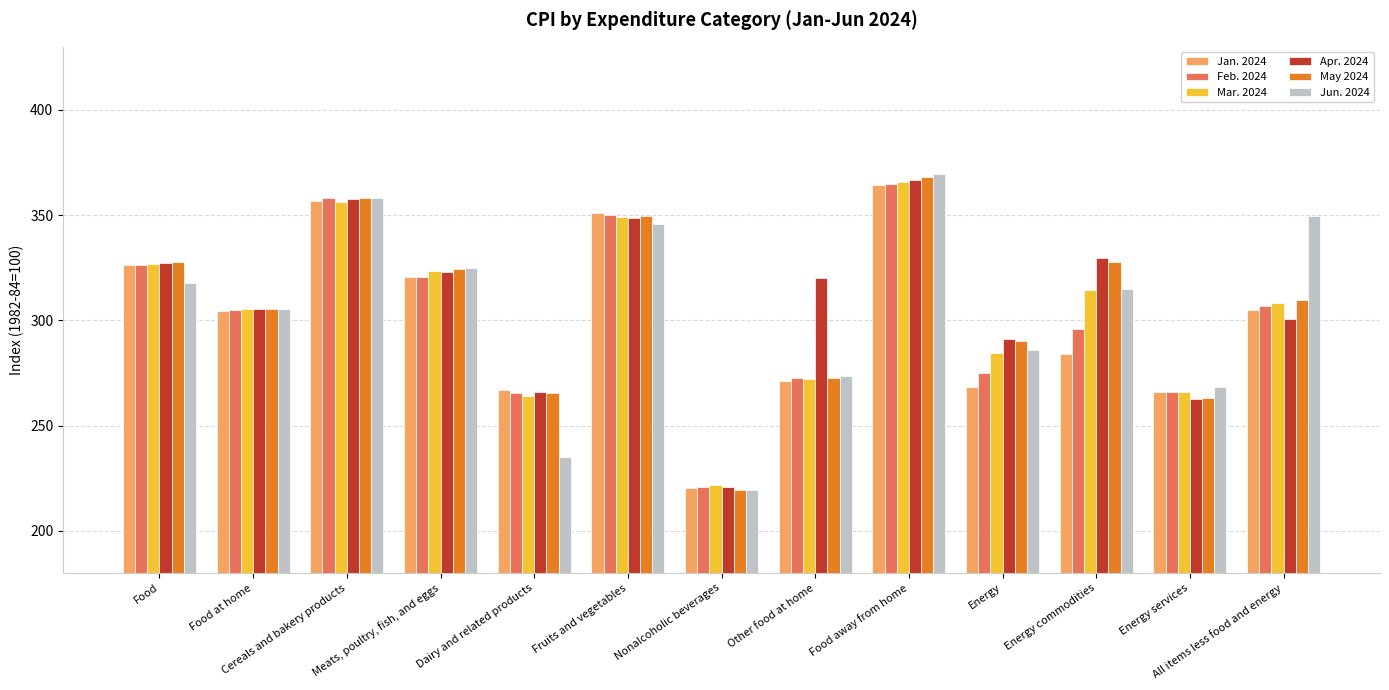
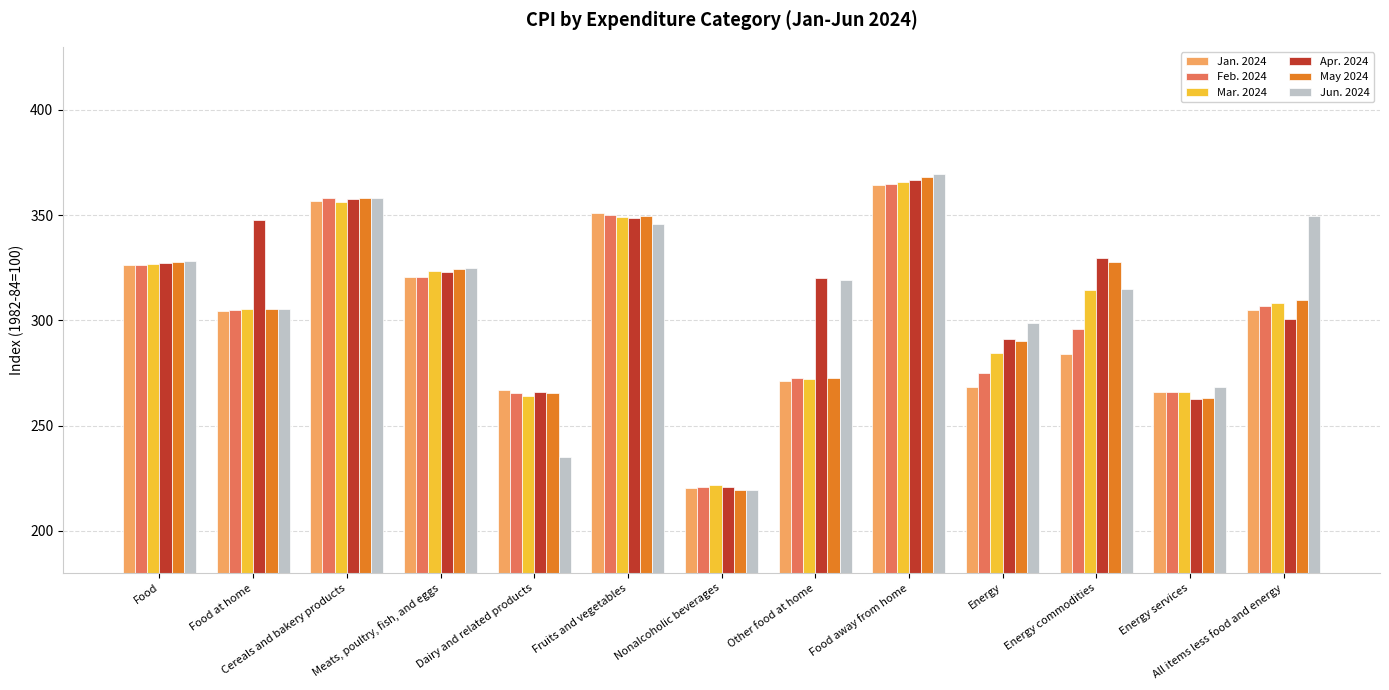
Jun. 2024, Food: 318 -> 328
Apr. 2024, Food at home: 305 -> 348
Jun. 2024, Other food at home: 274 -> 319
Jun. 2024, Energy: 286 -> 299
